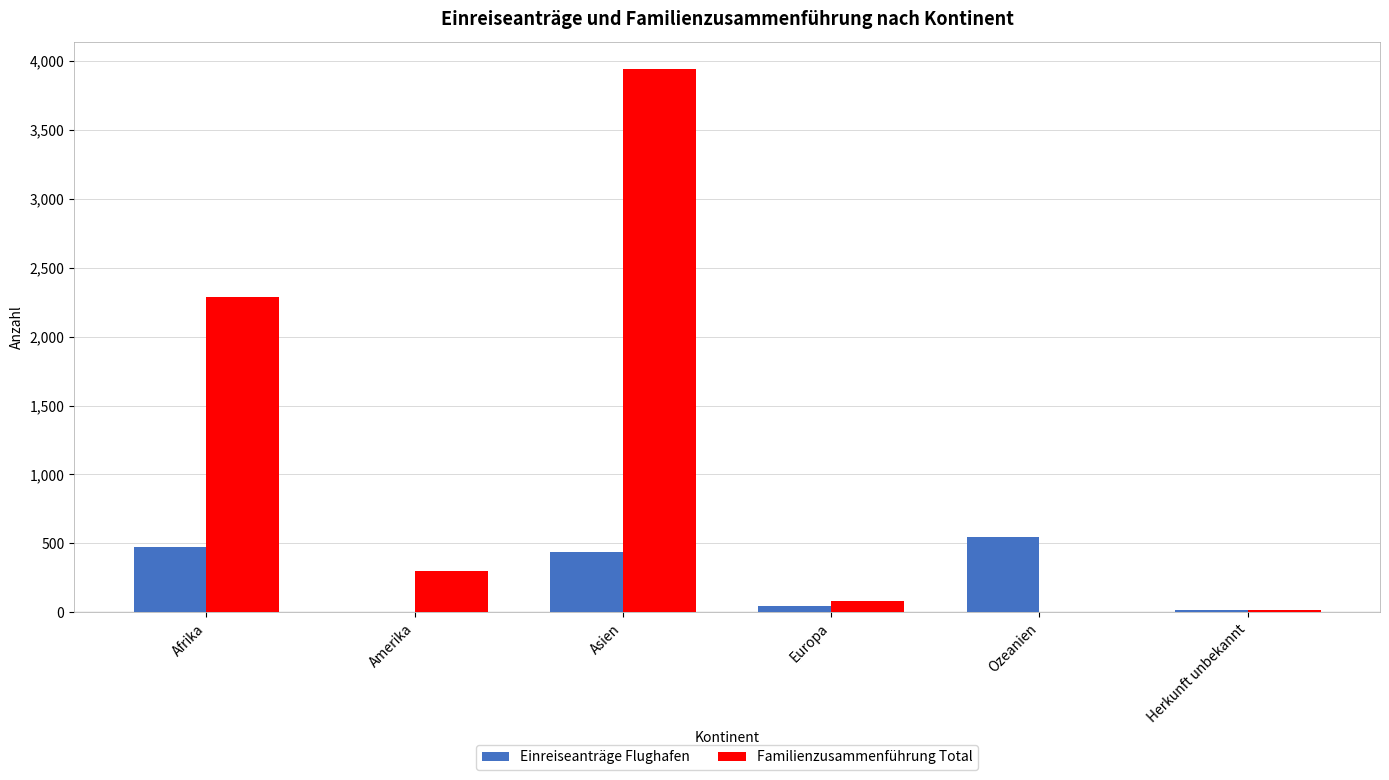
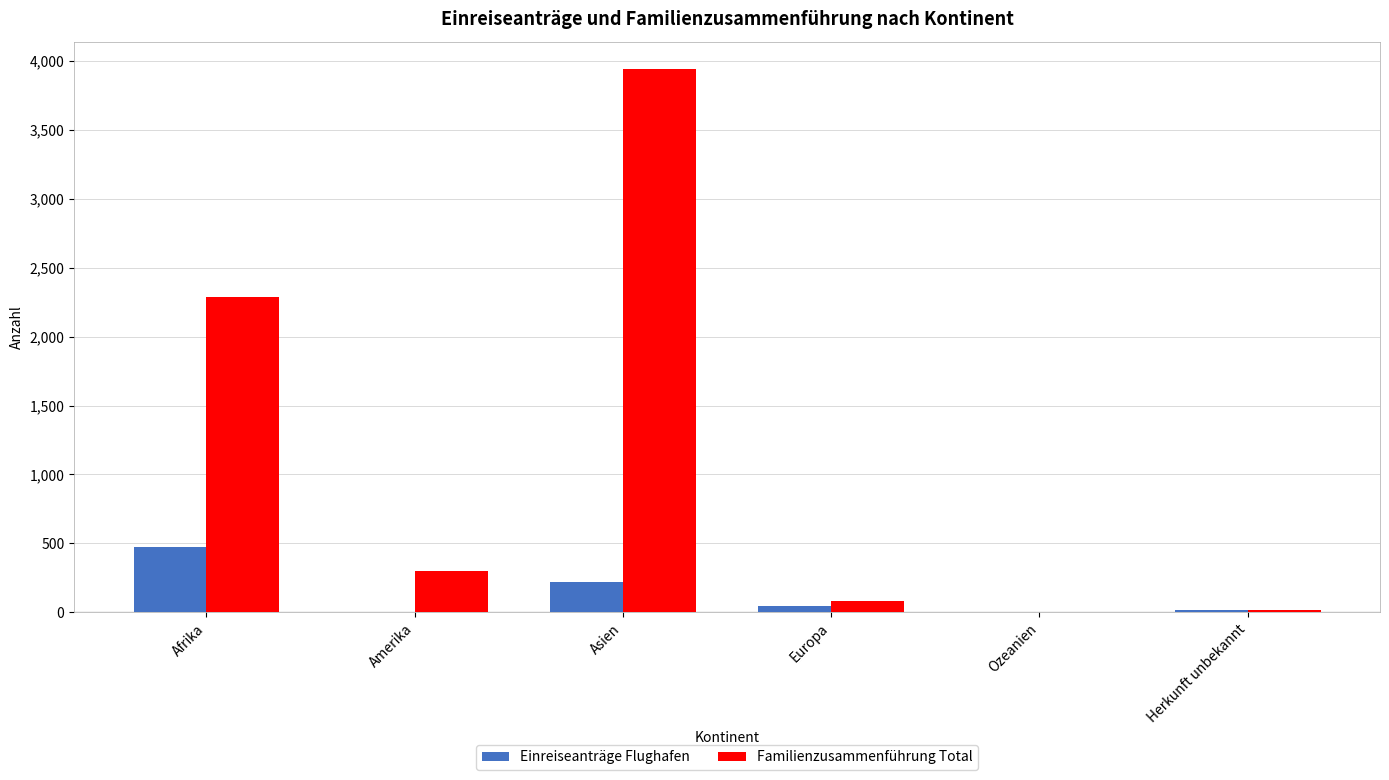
Einreiseanträge Flughafen, Asien: 440 -> 220
Einreiseanträge Flughafen, Ozeanien: 550 -> 0
